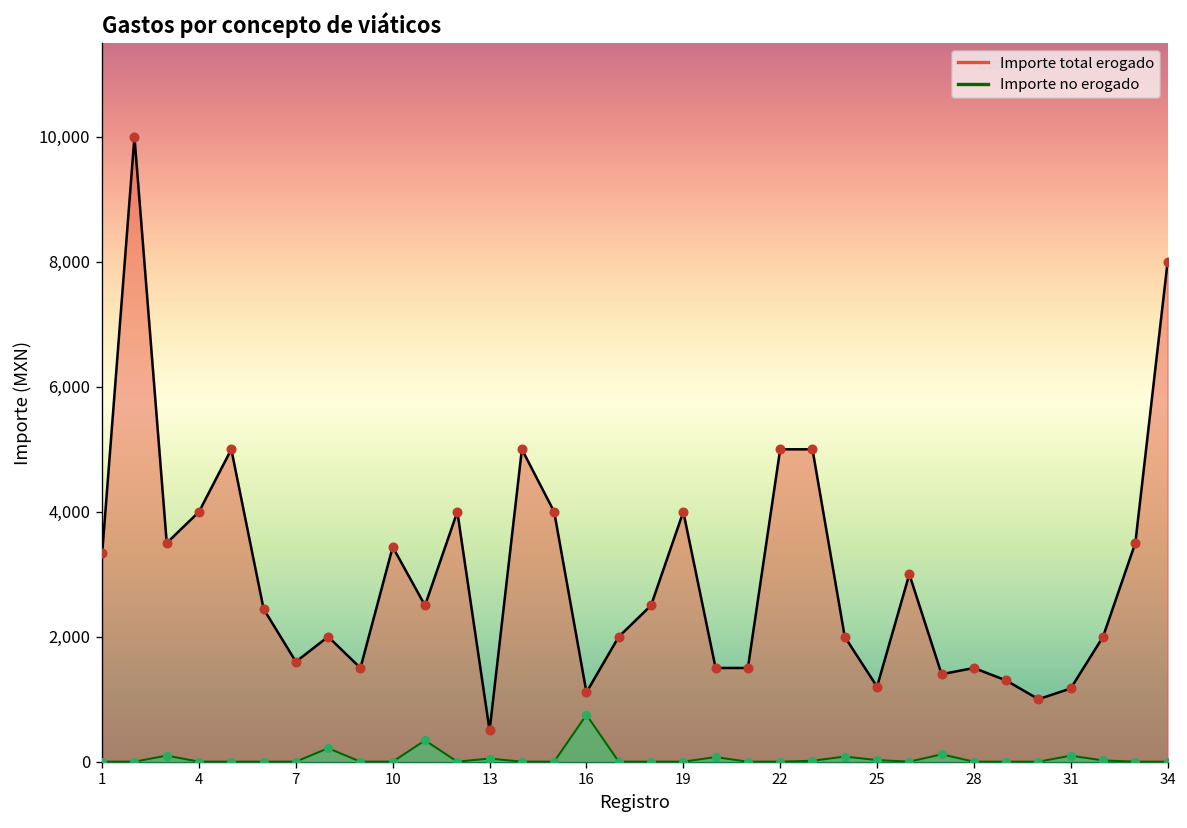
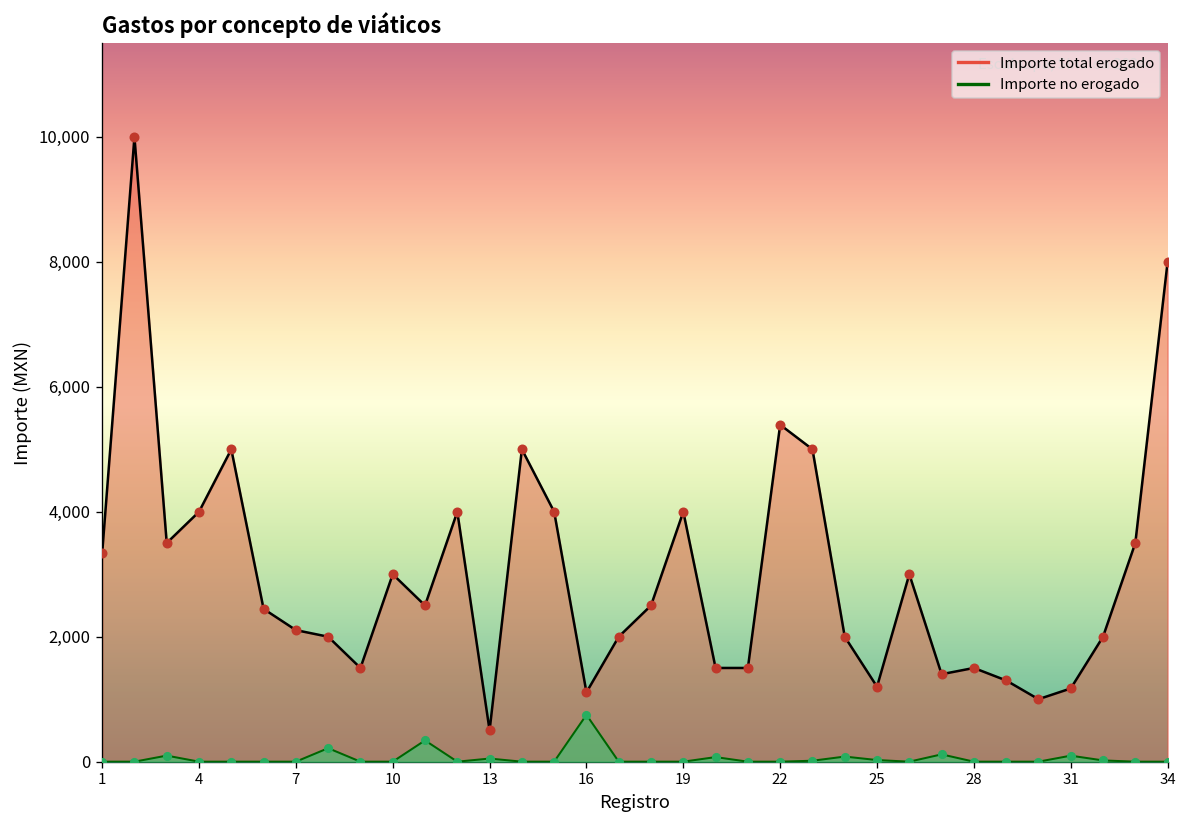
Importe total erogado, 7: 1,600 -> 2,100
Importe total erogado, 10: 3,400 -> 3,000
Importe total erogado, 22: 5,000 -> 5,400
